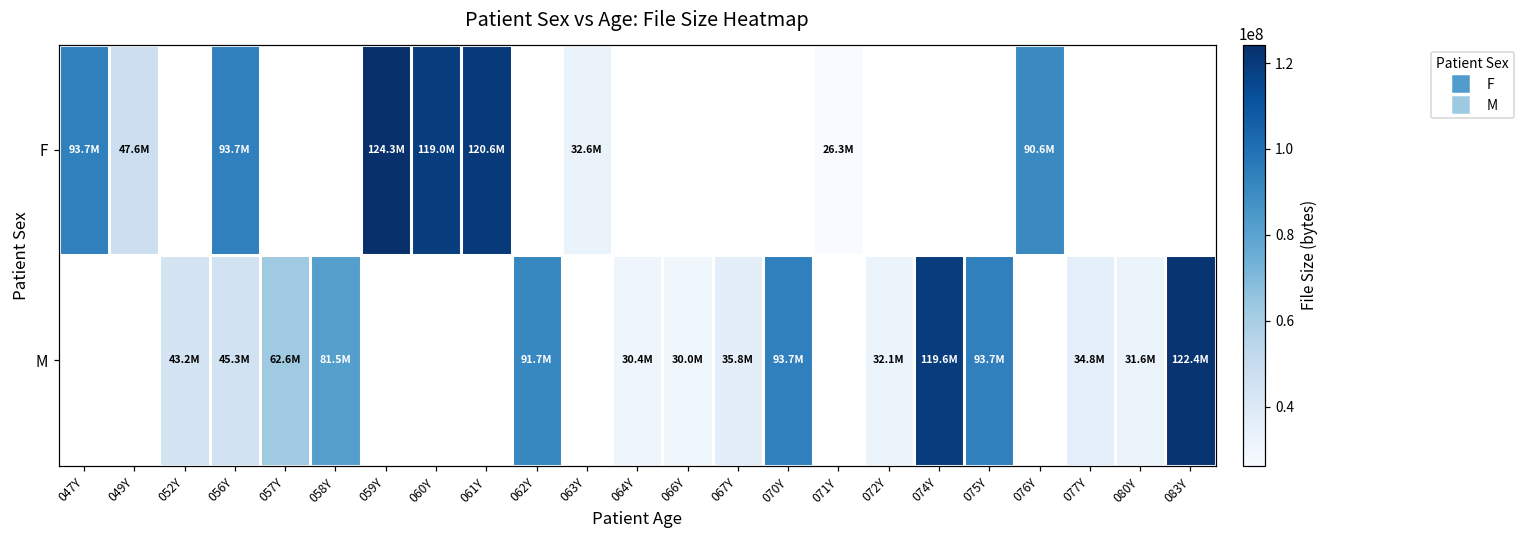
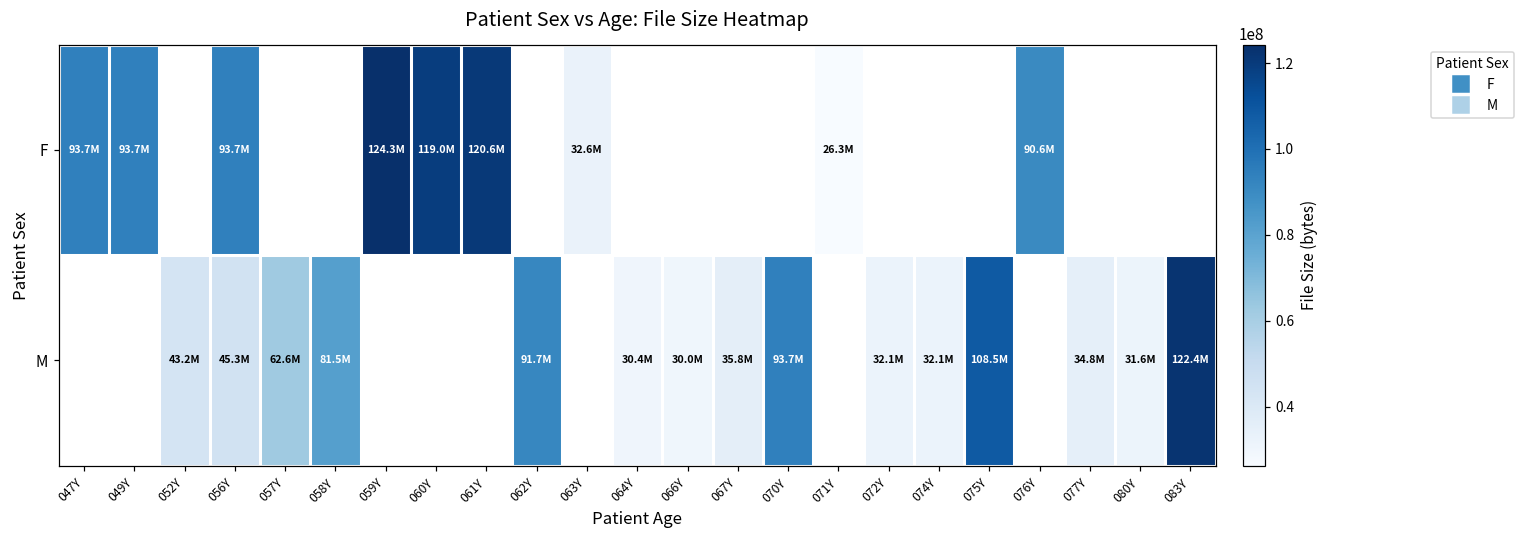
F, 049Y: 47.6M -> 93.7M
M, 074Y: 119.6M -> 32.1M
M, 075Y: 93.7M -> 108.5M
